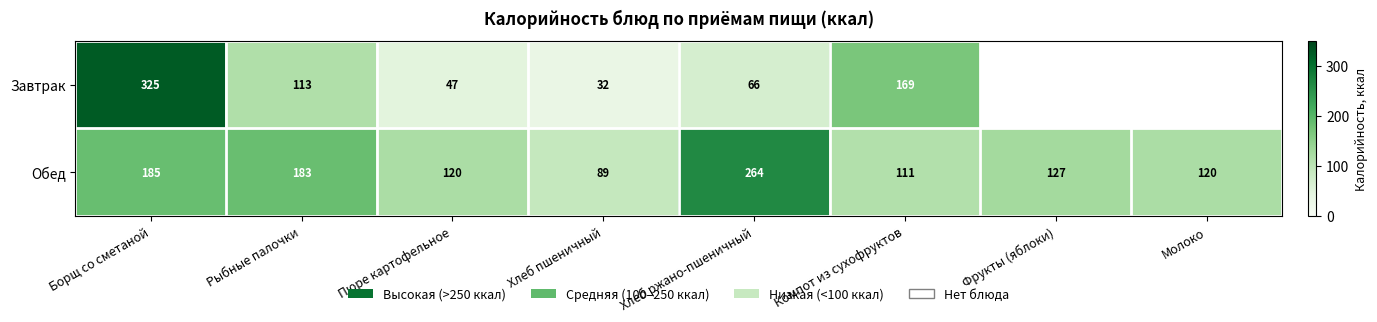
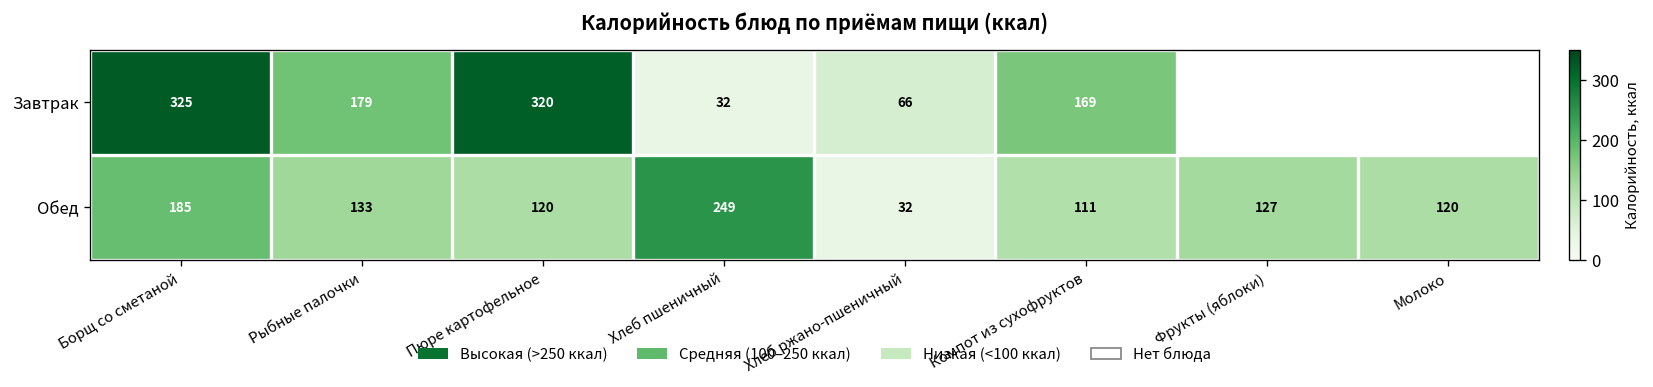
Завтрак, Рыбные палочки: 113 -> 179
Завтрак, Пюре картофельное: 47 -> 320
Обед, Рыбные палочки: 183 -> 133
Обед, Хлеб пшеничный: 89 -> 249
Обед, Хлеб ржано-пшеничный: 264 -> 32
